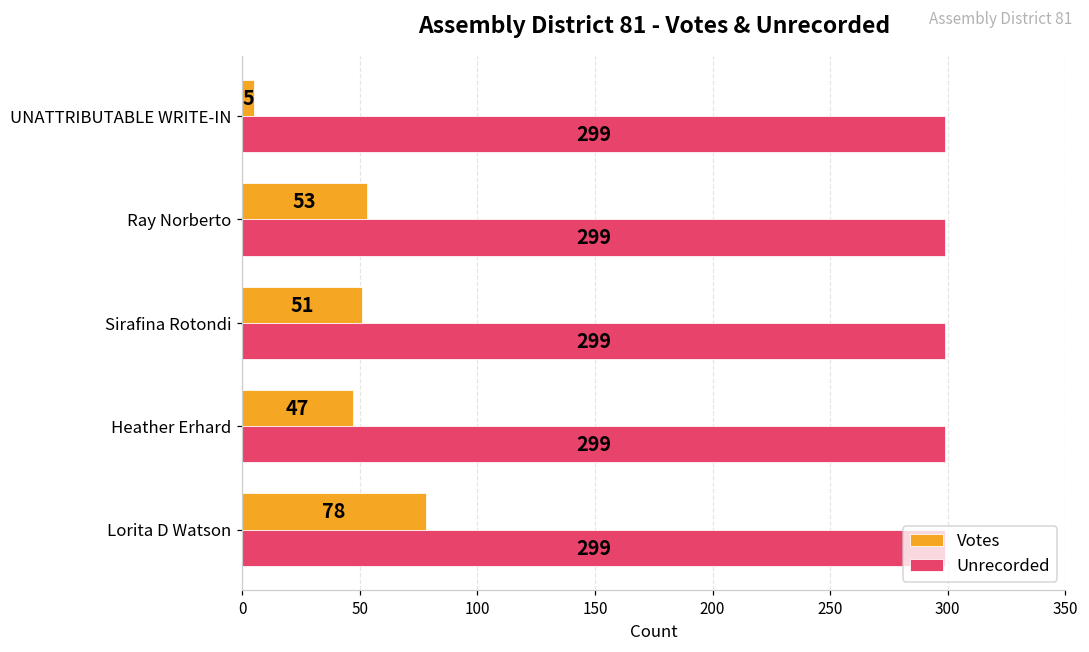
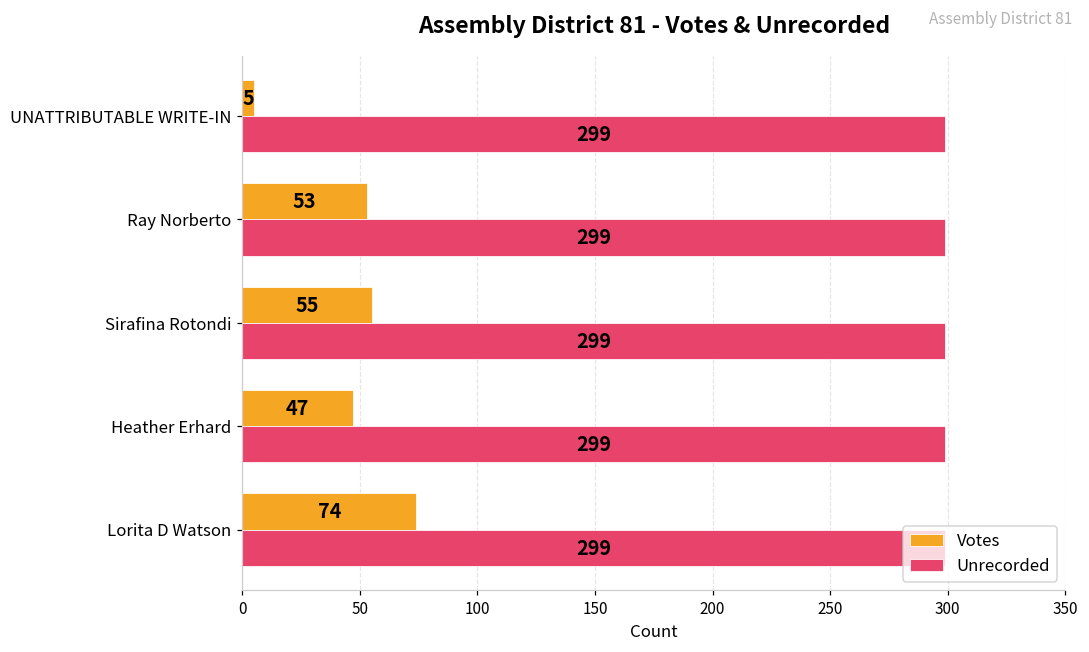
Votes, Sirafina Rotondi: 51 -> 55
Votes, Lorita D Watson: 78 -> 74
